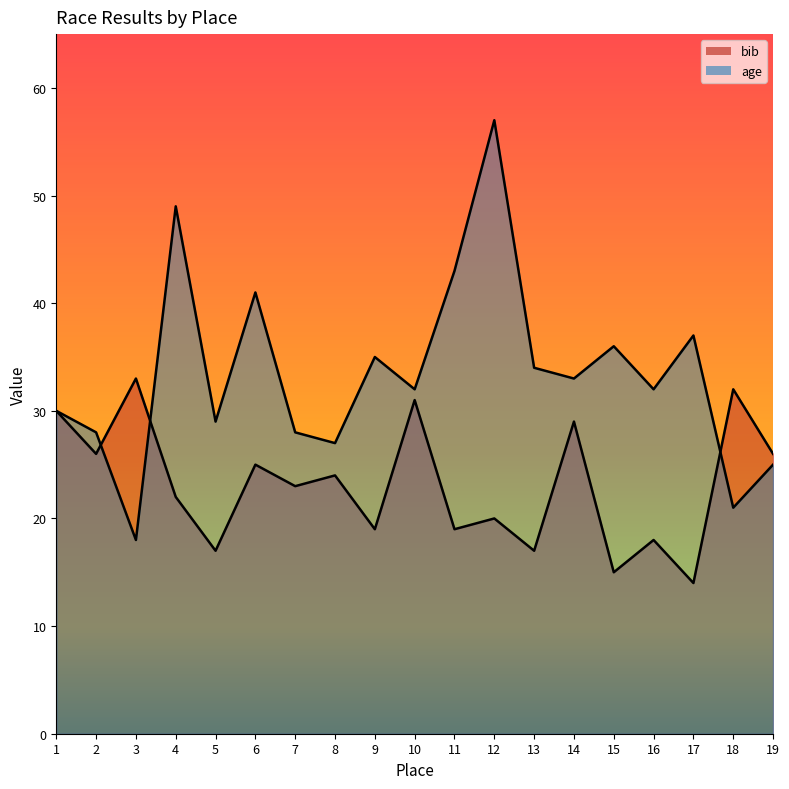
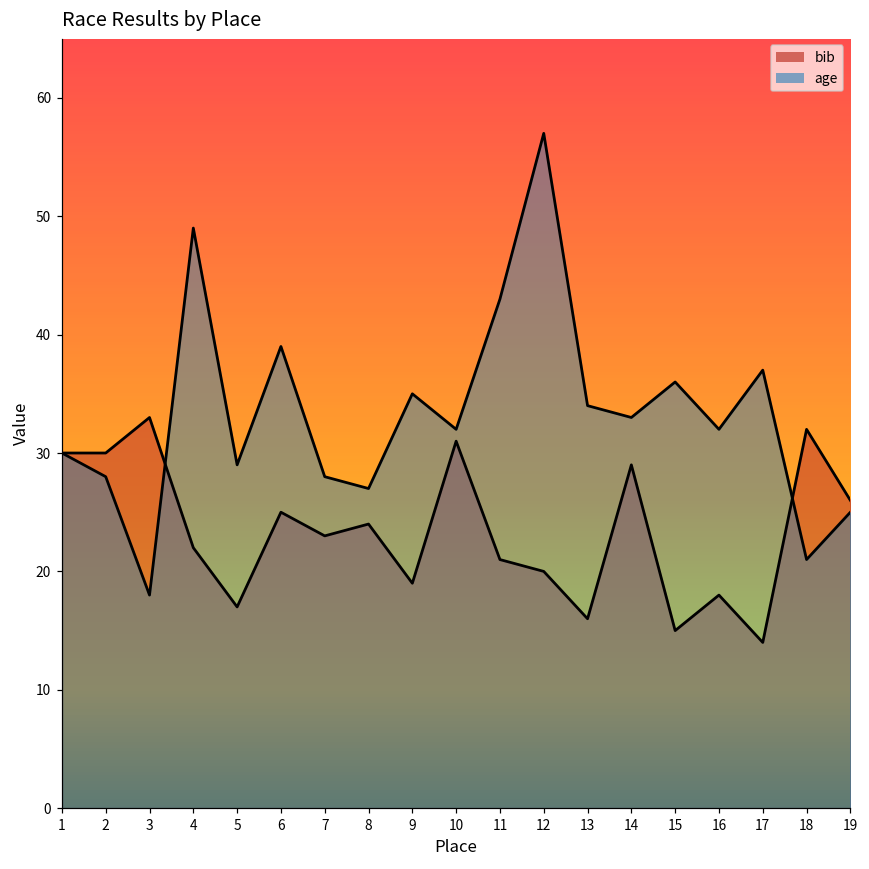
bib, 2: 26 -> 30
age, 6: 41 -> 39
bib, 11: 19 -> 21
bib, 13: 17 -> 16
